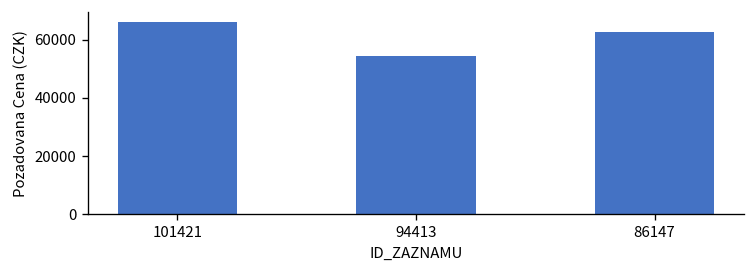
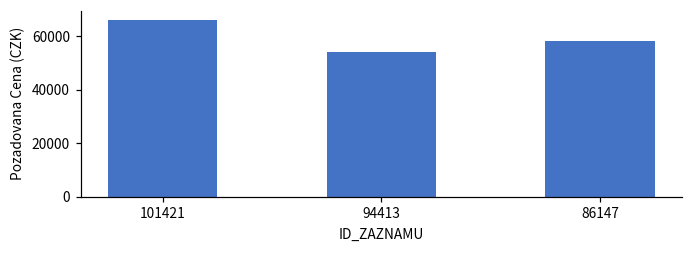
86147: 62000 -> 58000
